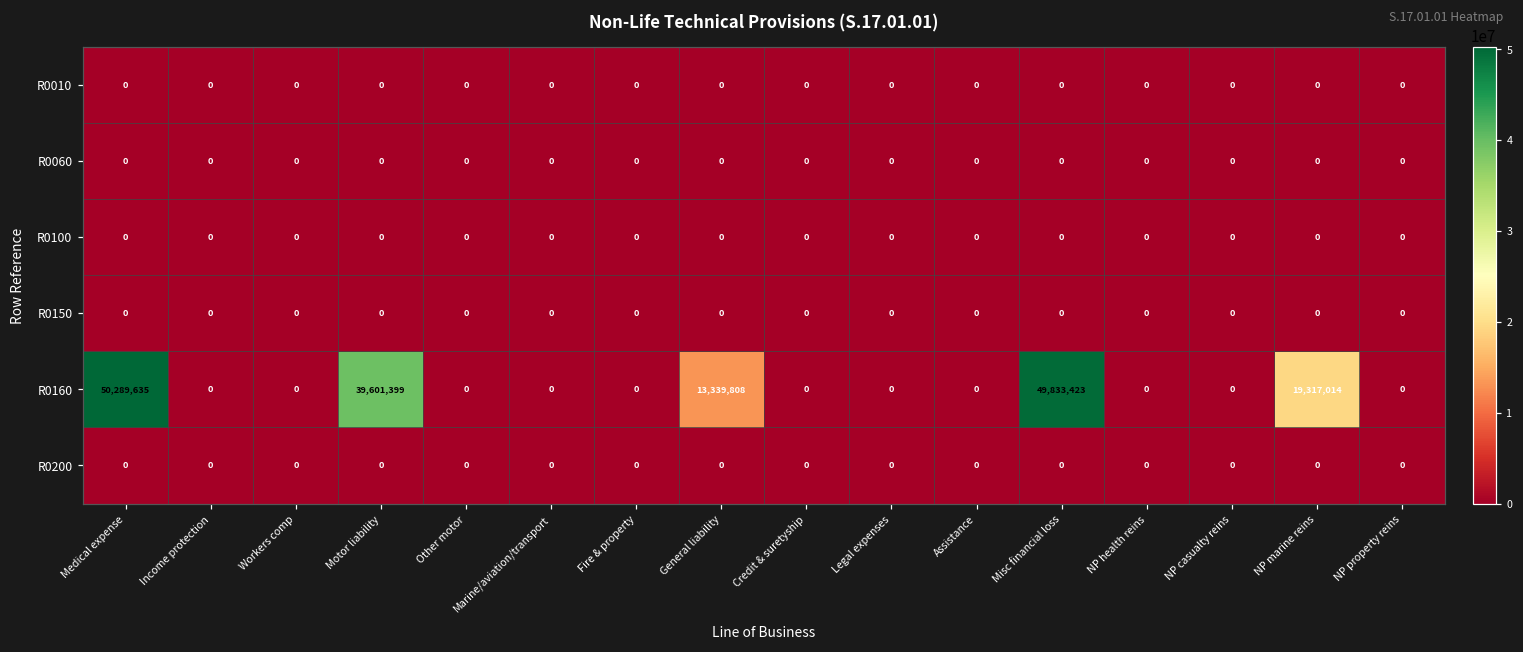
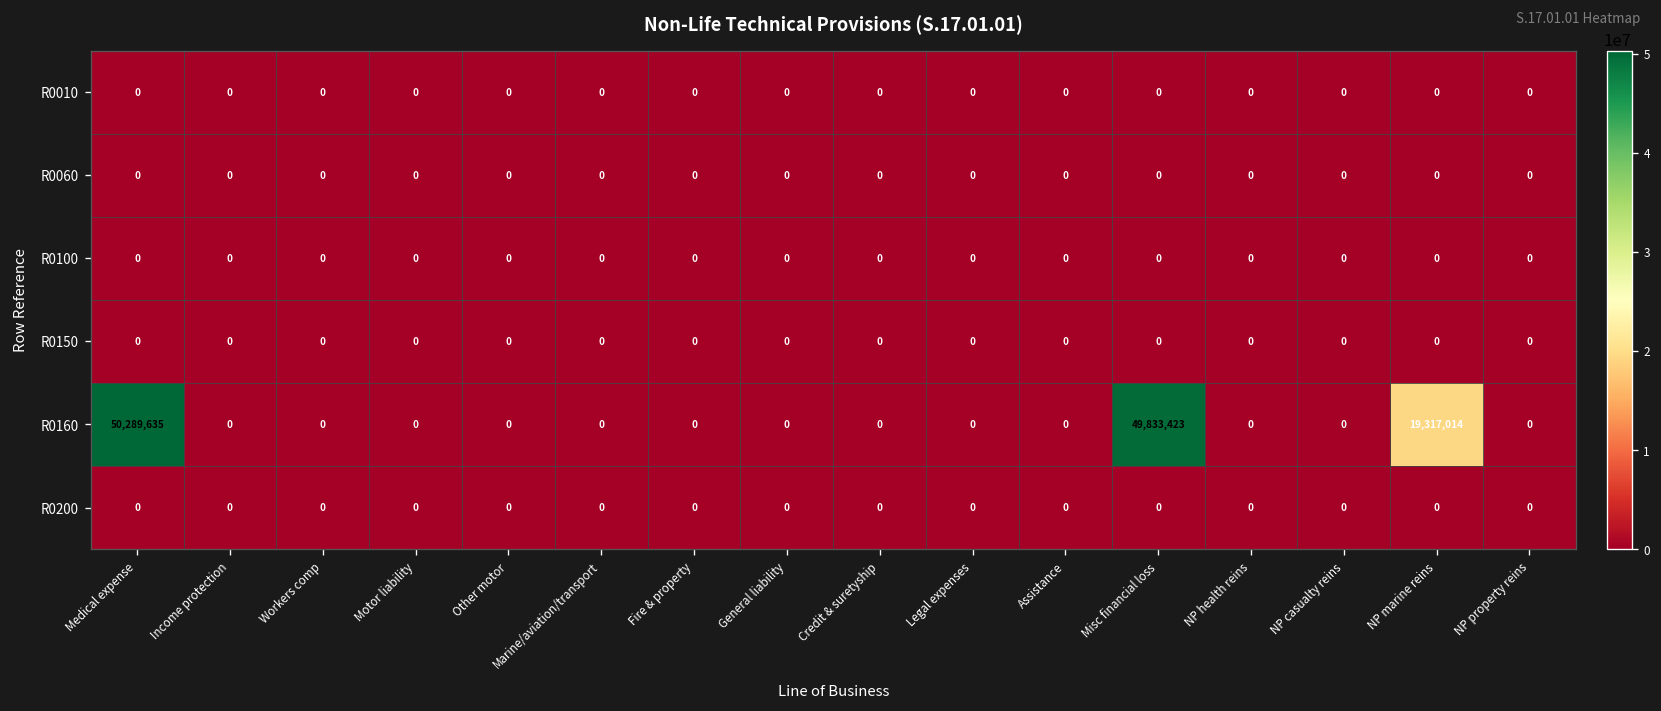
R0160, Motor liability: 39,601,399 -> 0
R0160, General liability: 13,339,808 -> 0
